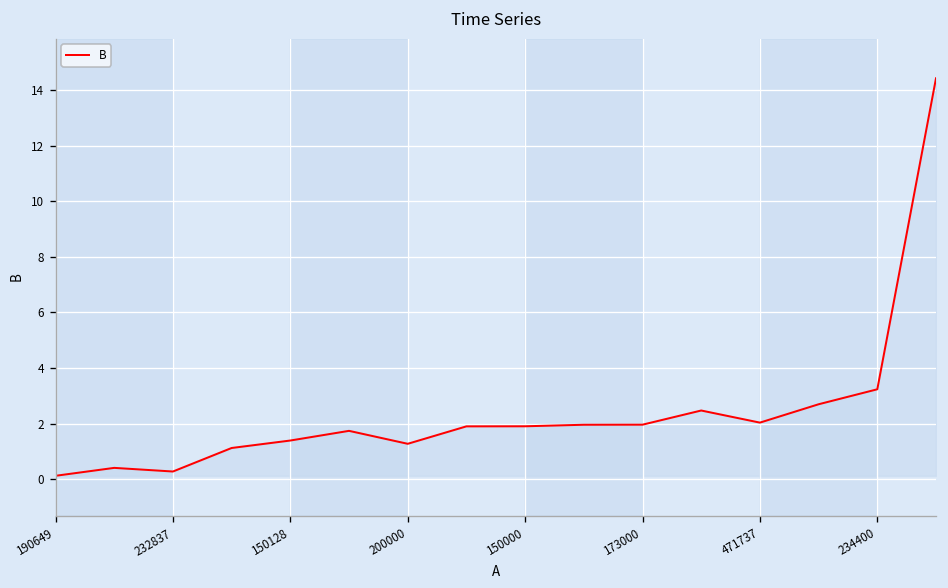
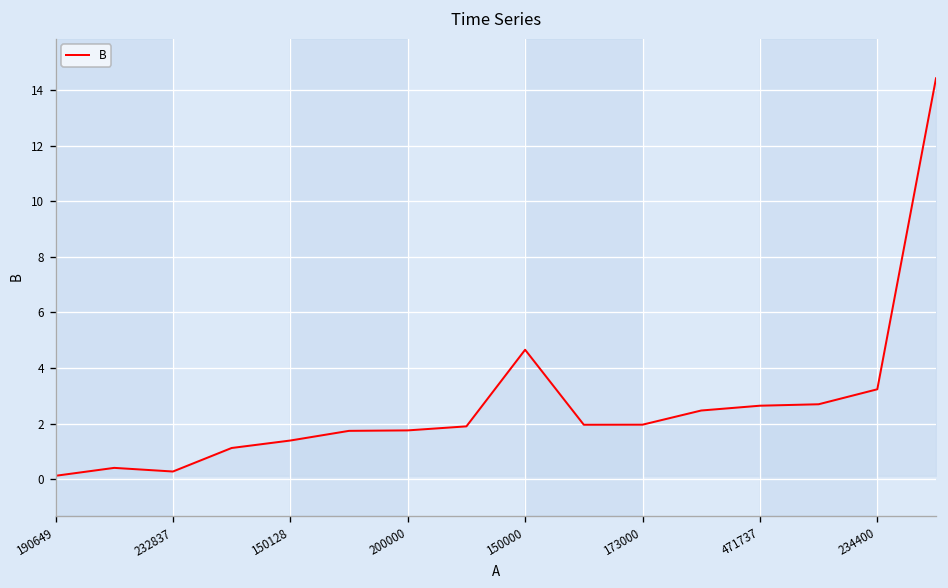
200000: 1.3 -> 1.8
150000: 1.9 -> 4.7
471737: 2.0 -> 2.6
